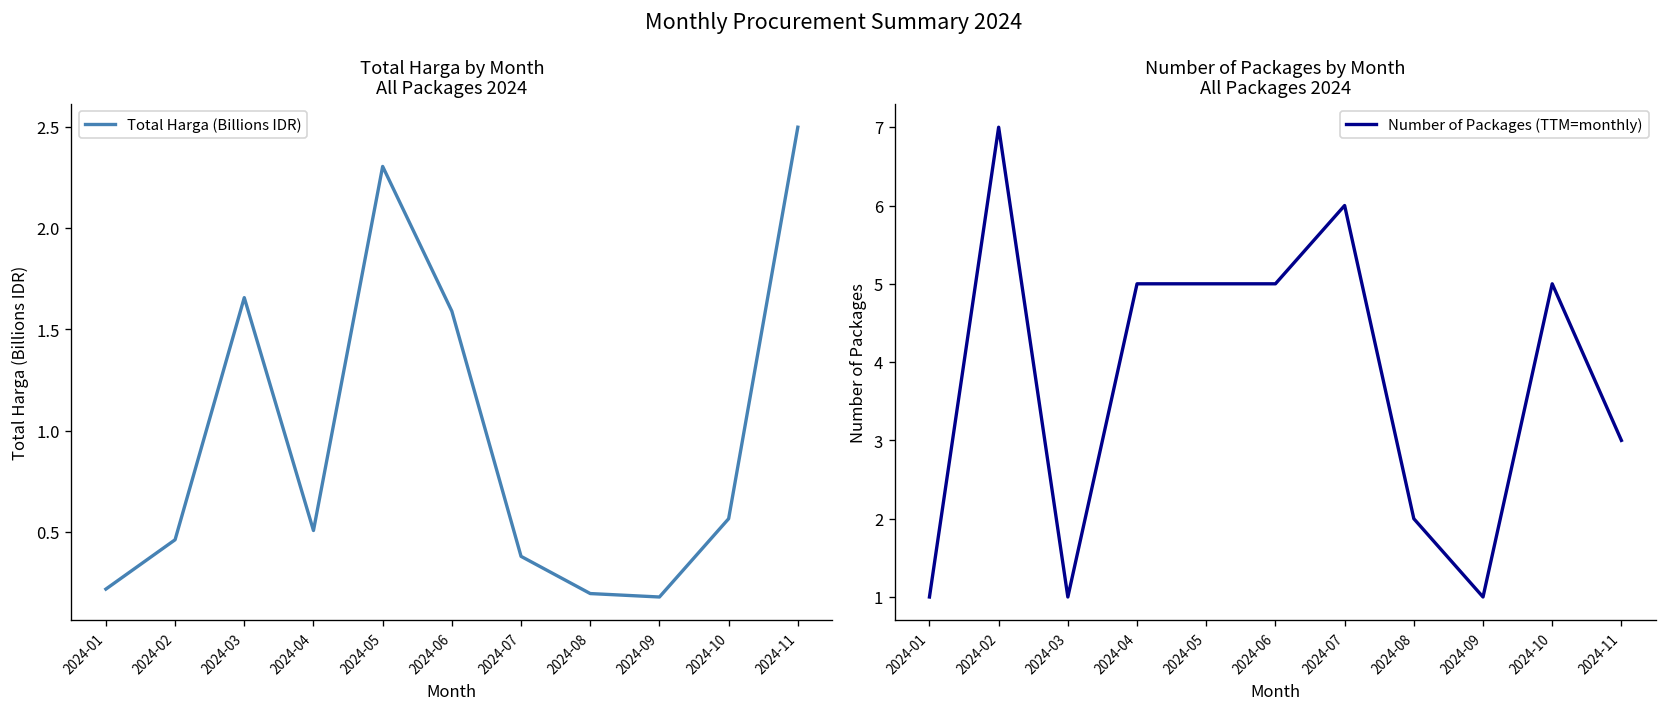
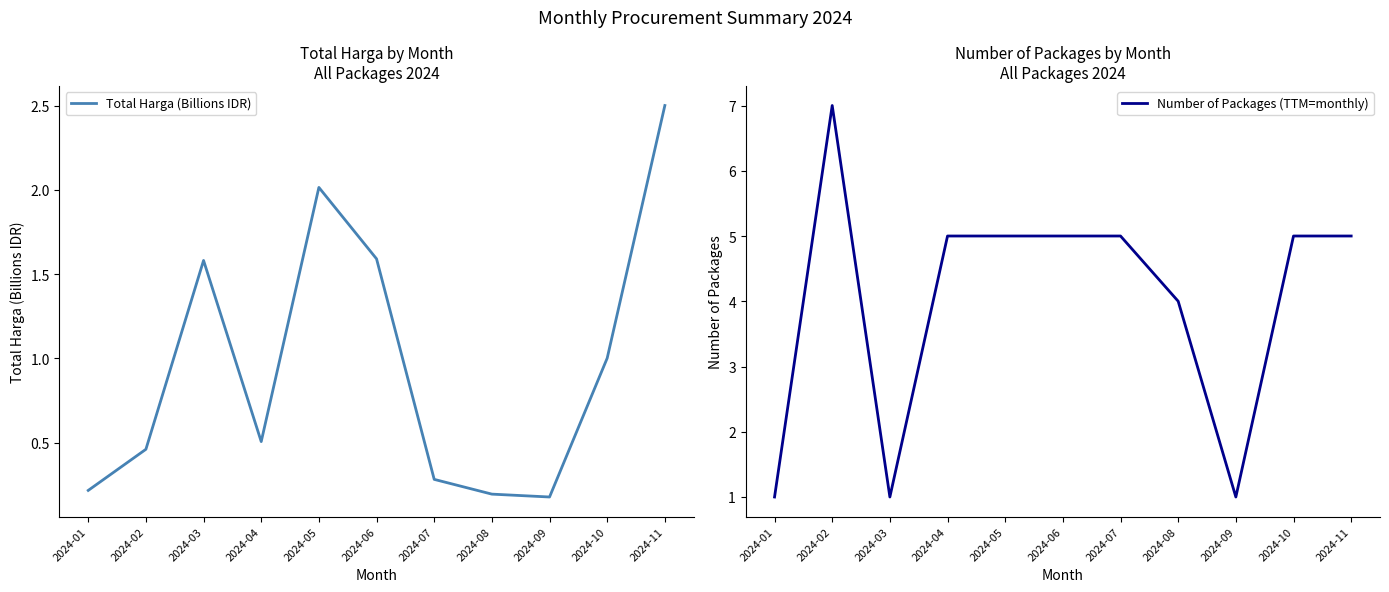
Total Harga by Month All Packages 2024, 2024-03: 1.66 -> 1.58
Total Harga by Month All Packages 2024, 2024-05: 2.31 -> 2.01
Total Harga by Month All Packages 2024, 2024-07: 0.38 -> 0.28
Total Harga by Month All Packages 2024, 2024-10: 0.56 -> 1.00
Number of Packages by Month All Packages 2024, 2024-07: 6 -> 5
Number of Packages by Month All Packages 2024, 2024-08: 2 -> 4
Number of Packages by Month All Packages 2024, 2024-11: 3 -> 5
